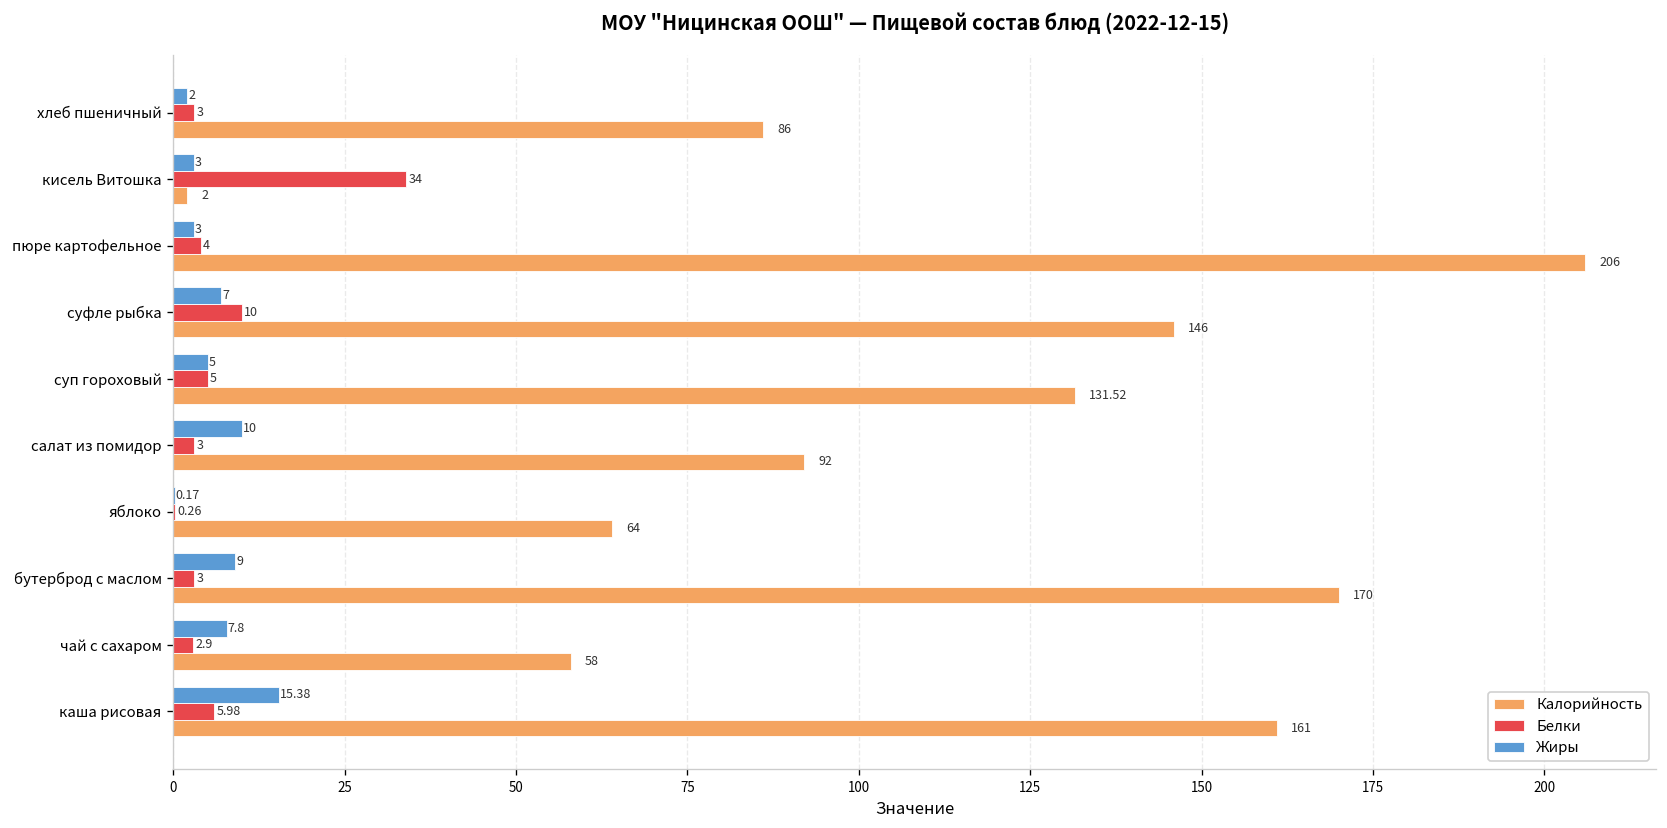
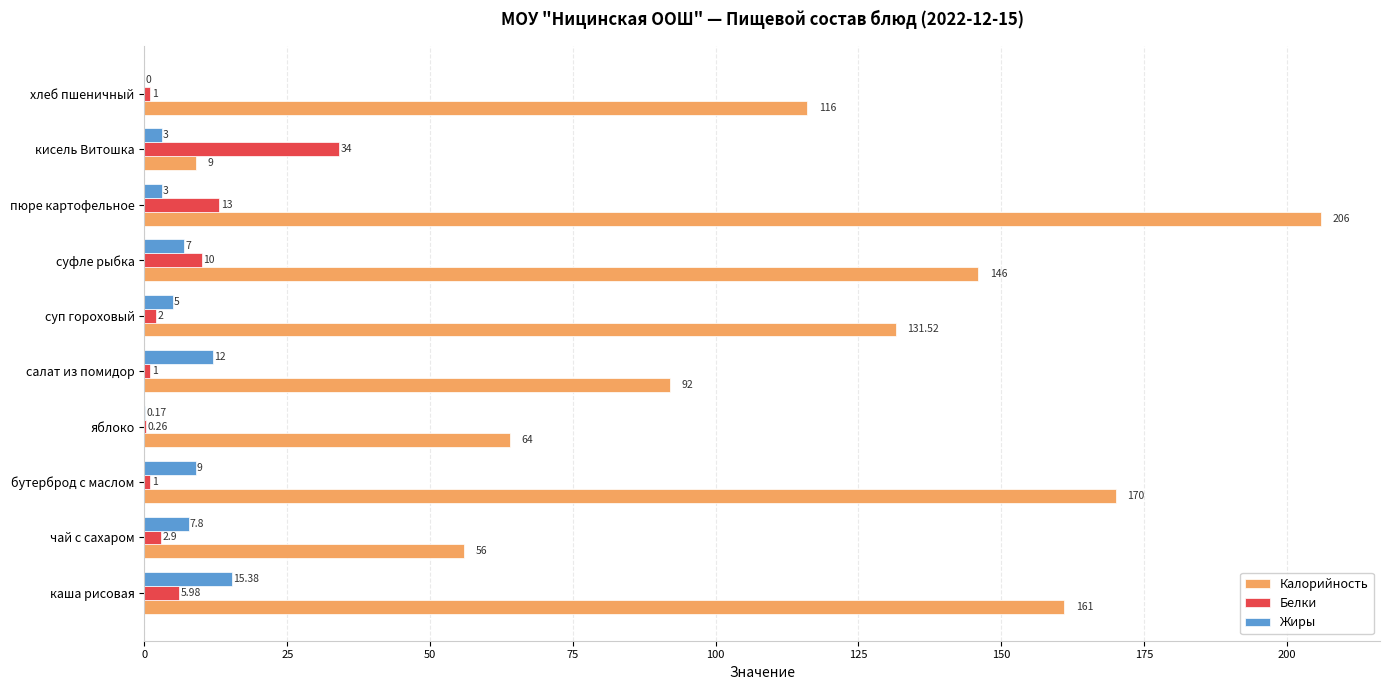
Жиры, хлеб пшеничный: 2 -> 0
Белки, хлеб пшеничный: 3 -> 1
Калорийность, хлеб пшеничный: 86 -> 116
Калорийность, кисель Витошка: 2 -> 9
Белки, пюре картофельное: 4 -> 13
Белки, суп гороховый: 5 -> 2
Жиры, салат из помидор: 10 -> 12
Белки, салат из помидор: 3 -> 1
Белки, бутерброд с маслом: 3 -> 1
Калорийность, чай с сахаром: 58 -> 56
